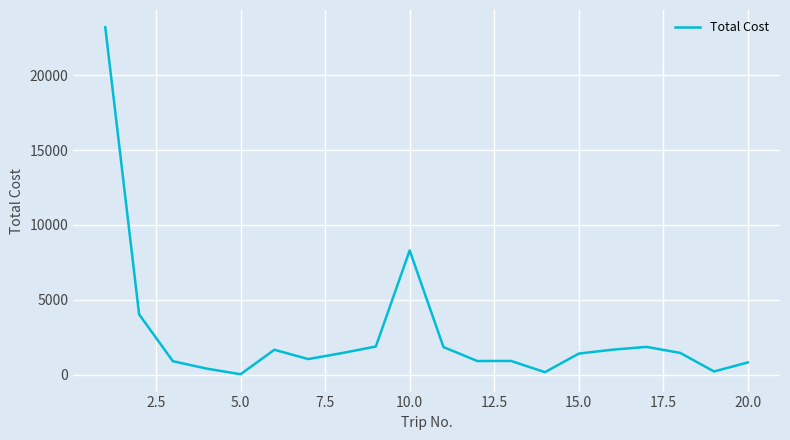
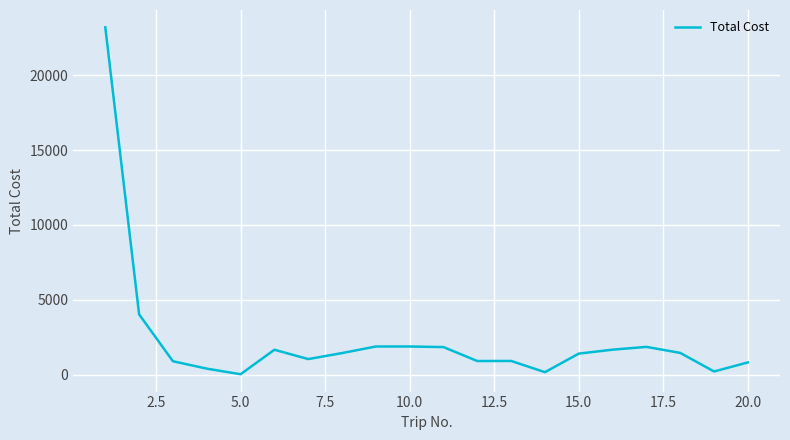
10.0: 8300 -> 1900
